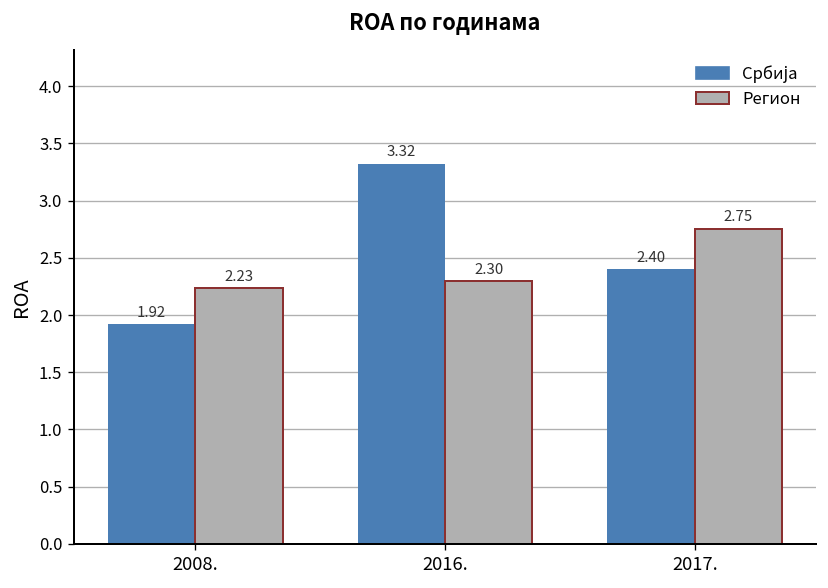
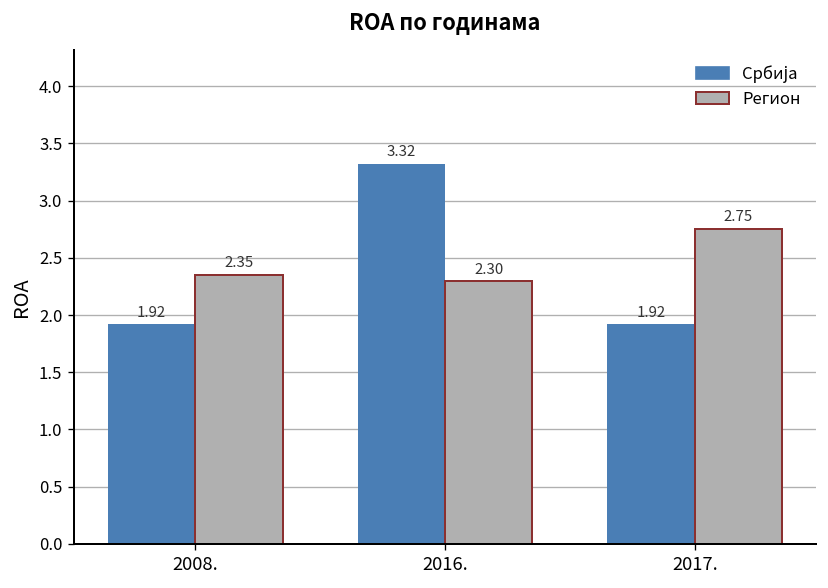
Регион, 2008.: 2.23 -> 2.35
Србија, 2017.: 2.40 -> 1.92
